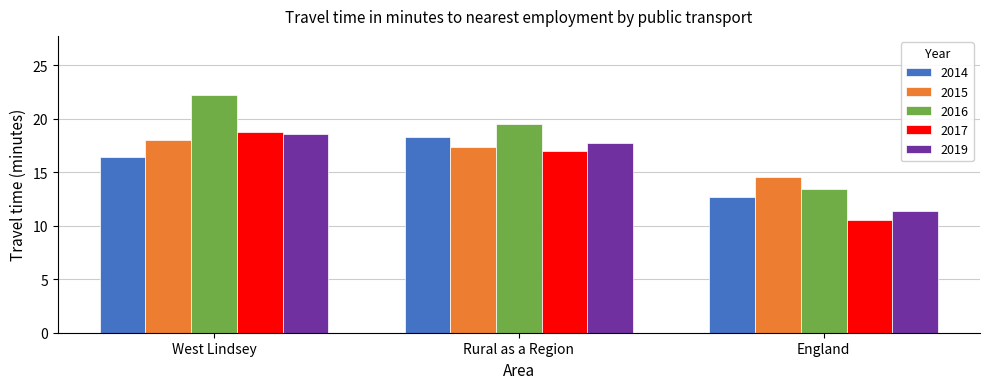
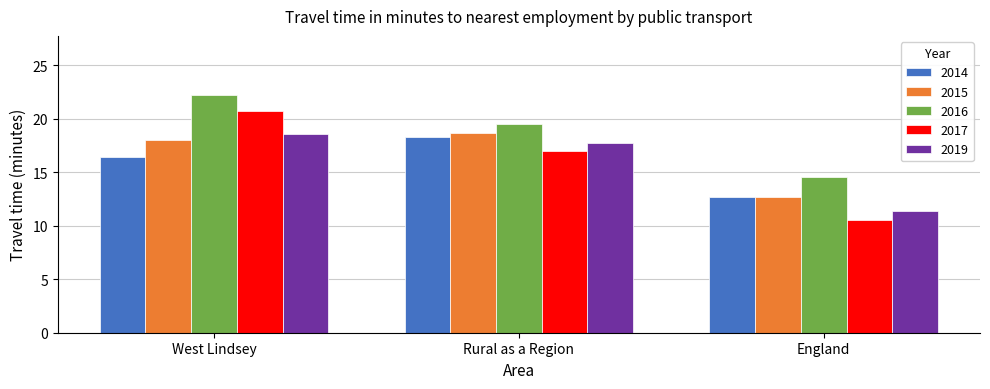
2017, West Lindsey: 18.7 -> 20.7
2015, Rural as a Region: 17.3 -> 18.7
2015, England: 14.6 -> 12.7
2016, England: 13.4 -> 14.6
